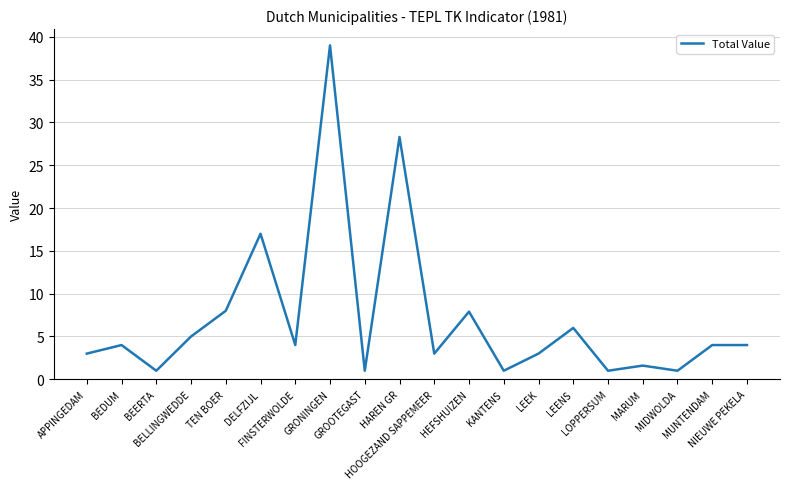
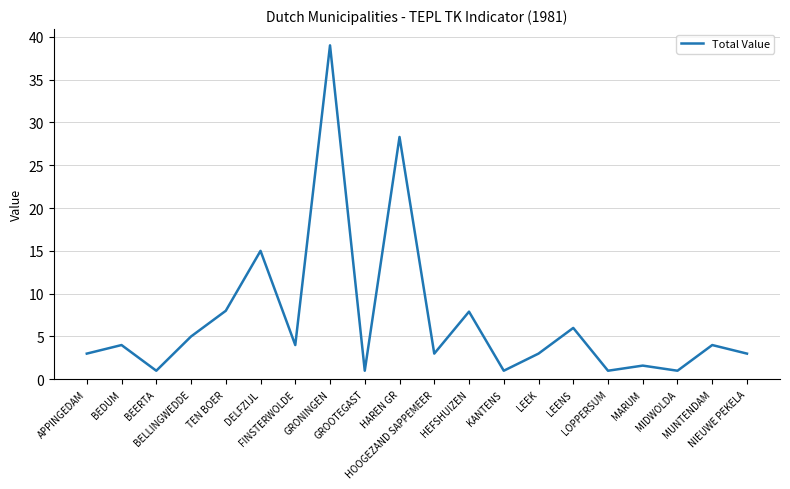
DELFZIJL: 17 -> 15
NIEUWE PEKELA: 4 -> 3
